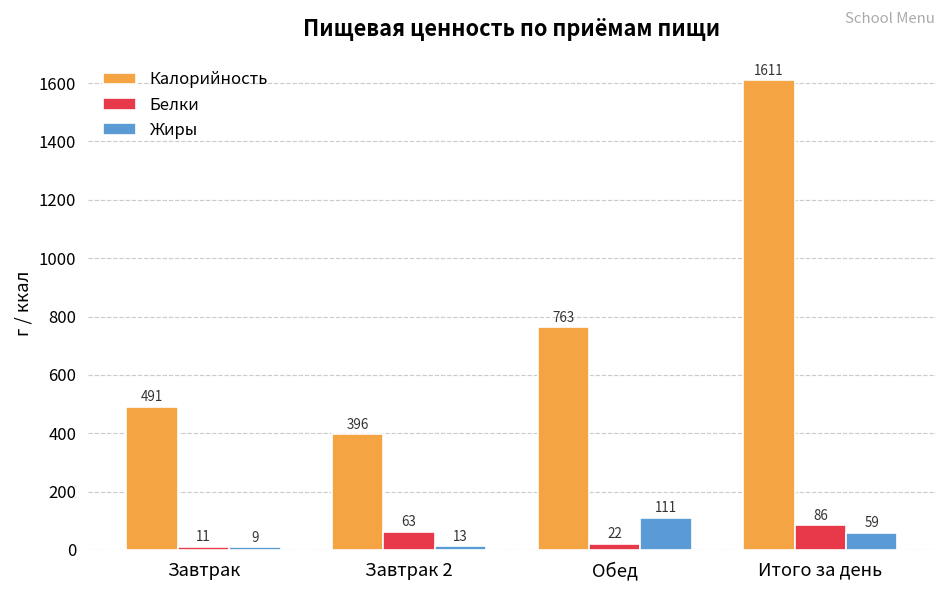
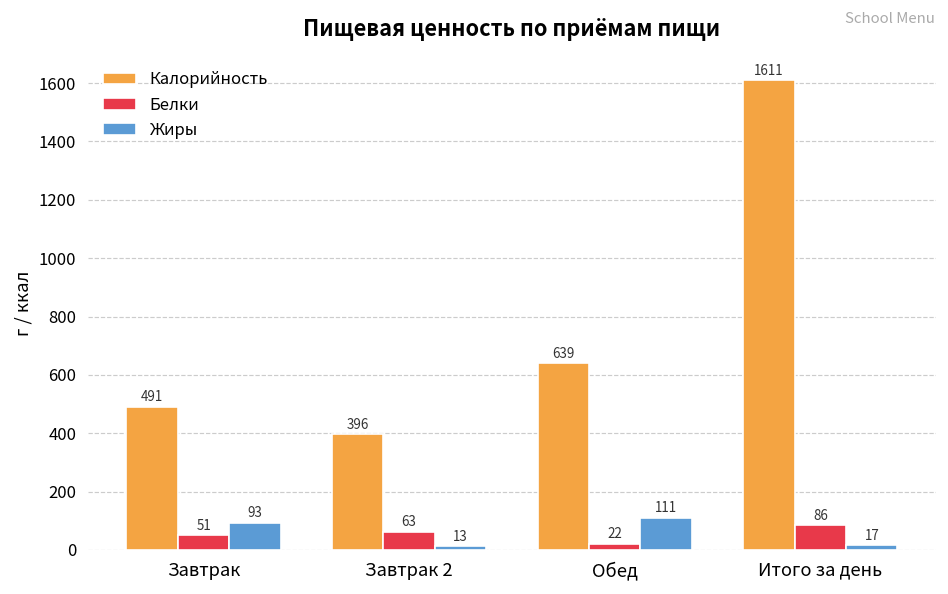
Белки, Завтрак: 11 -> 51
Жиры, Завтрак: 9 -> 93
Калорийность, Обед: 763 -> 639
Жиры, Итого за день: 59 -> 17
